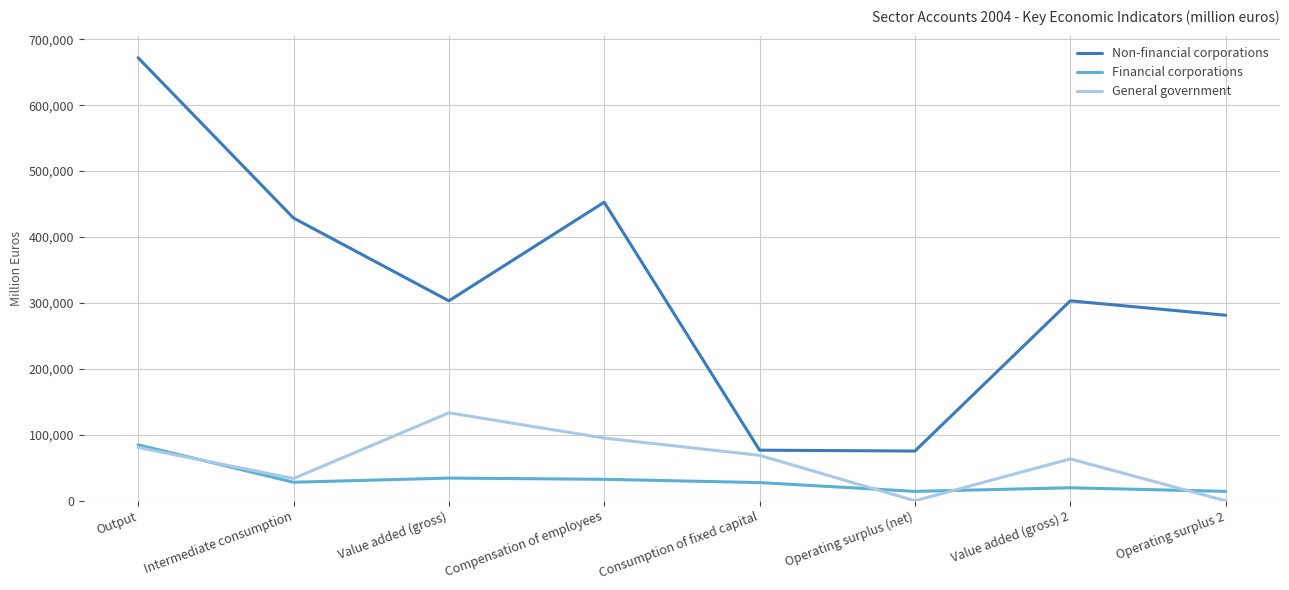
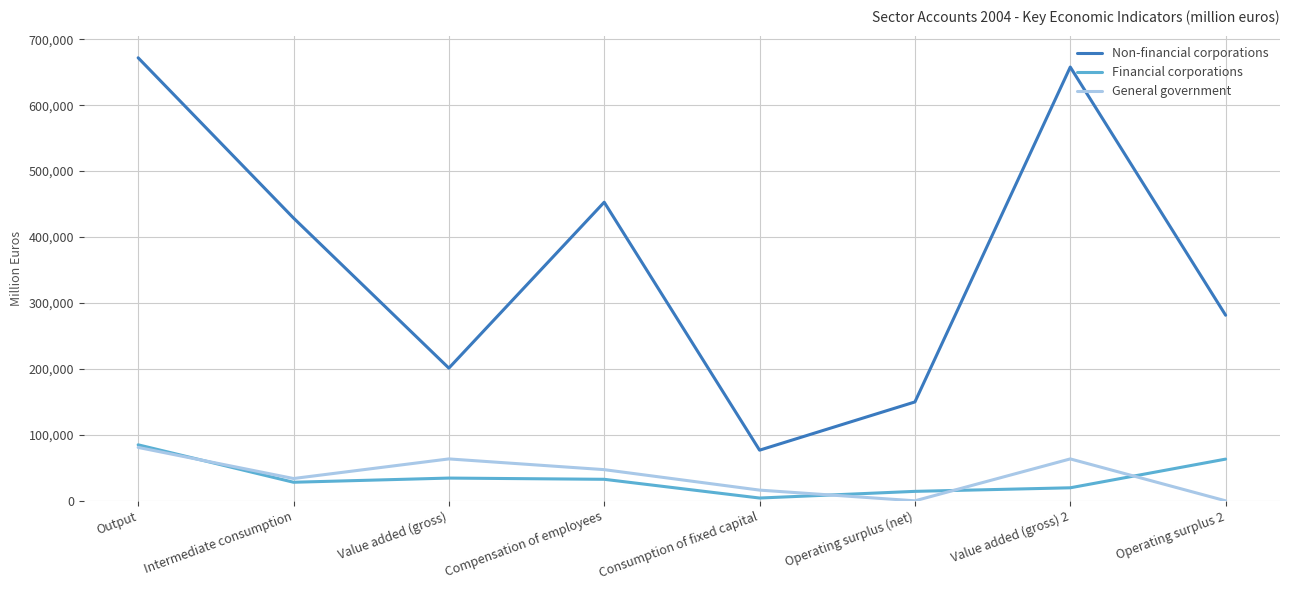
Non-financial corporations, Value added (gross): 300,000 -> 200,000
General government, Value added (gross): 130,000 -> 60,000
General government, Compensation of employees: 100,000 -> 50,000
Financial corporations, Consumption of fixed capital: 30,000 -> 0
General government, Consumption of fixed capital: 70,000 -> 20,000
Non-financial corporations, Operating surplus (net): 80,000 -> 150,000
Non-financial corporations, Value added (gross) 2: 300,000 -> 660,000
Financial corporations, Operating surplus 2: 10,000 -> 60,000
